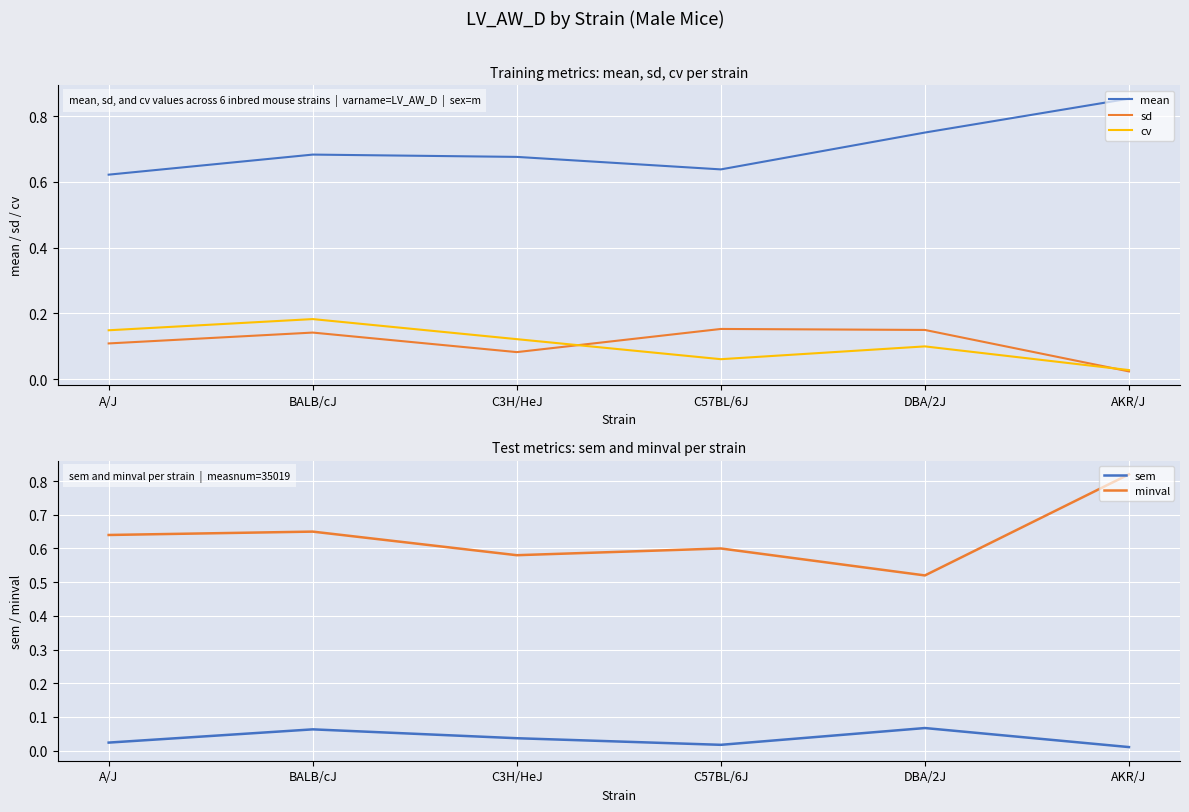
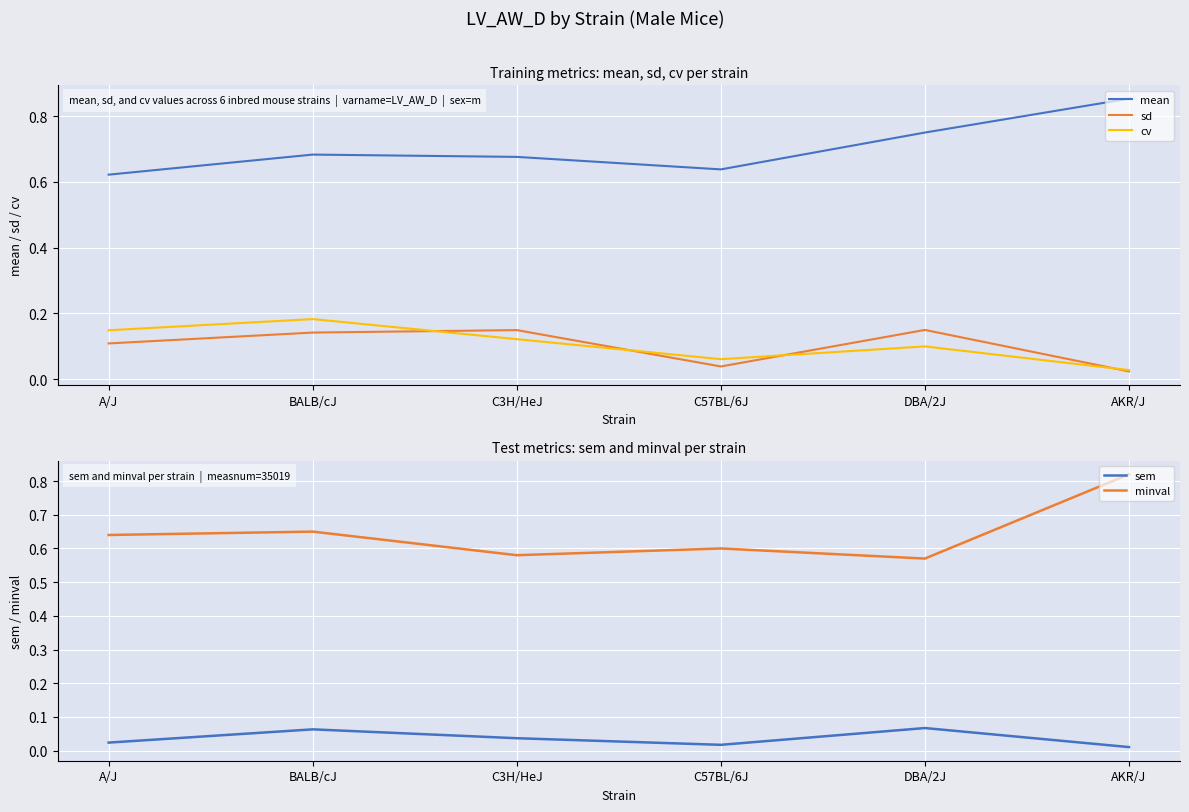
Training metrics: mean, sd, cv per strain, sd, C3H/HeJ: 0.08 -> 0.15
Training metrics: mean, sd, cv per strain, sd, C57BL/6J: 0.15 -> 0.04
Test metrics: sem and minval per strain, minval, DBA/2J: 0.52 -> 0.57
